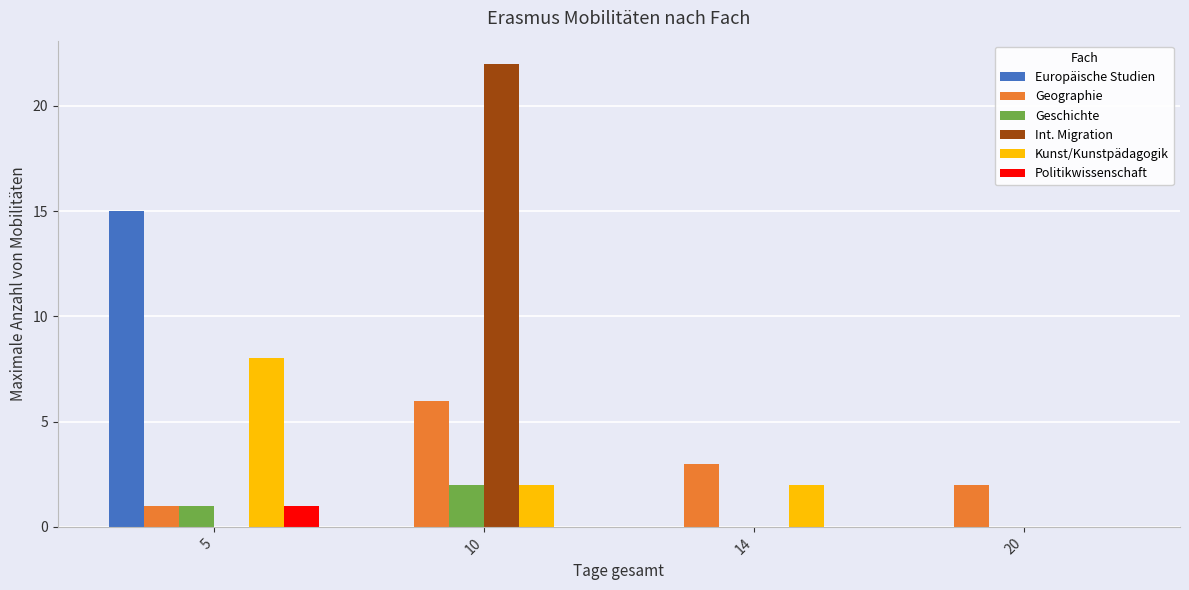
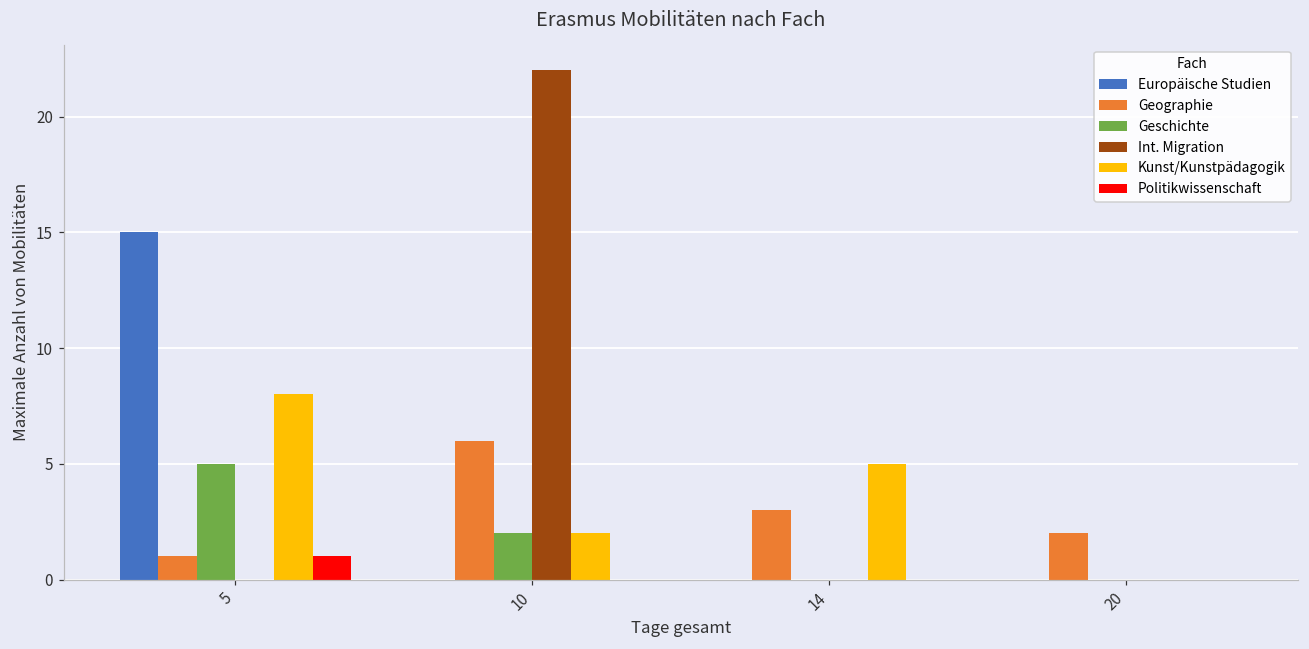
Geschichte, 5: 1 -> 5
Kunst/Kunstpädagogik, 14: 2 -> 5
